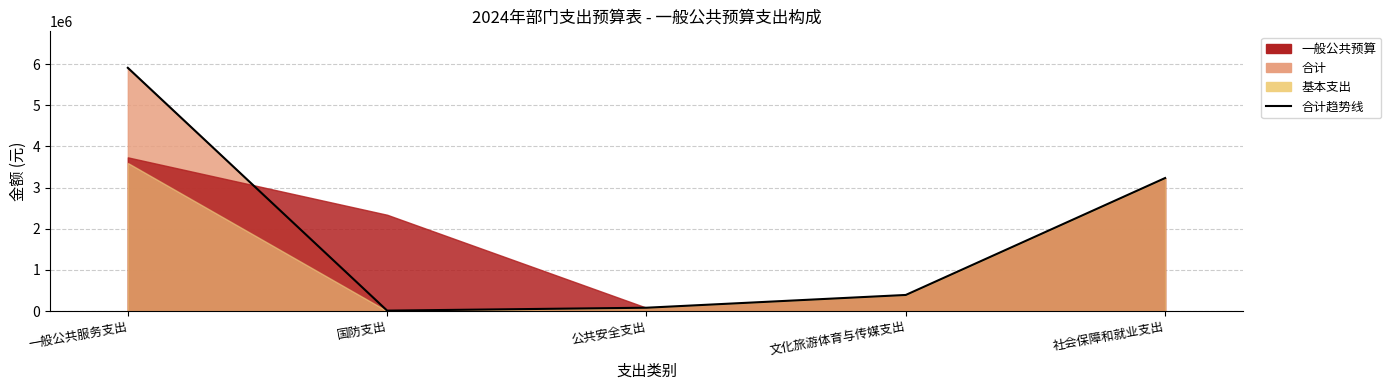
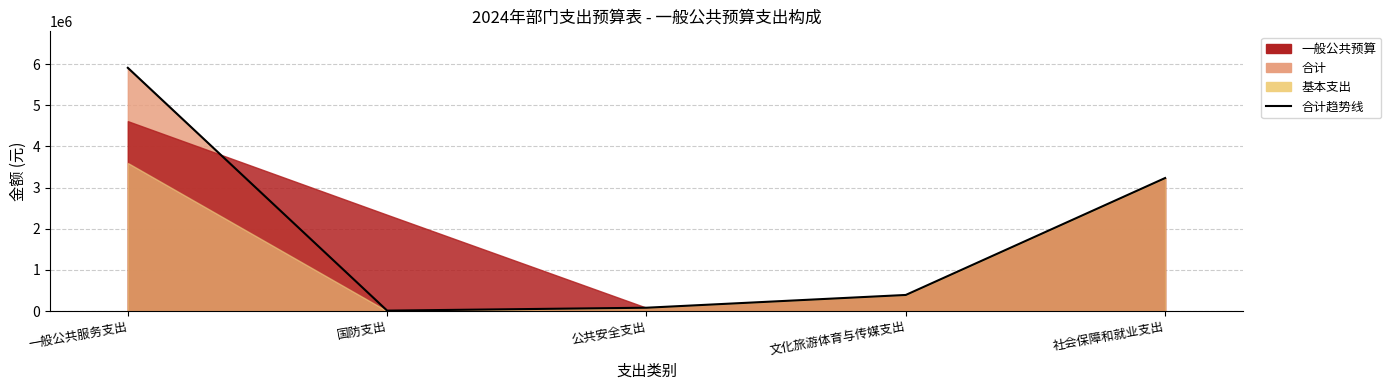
一般公共预算, 一般公共服务支出: 3700000 -> 4600000
